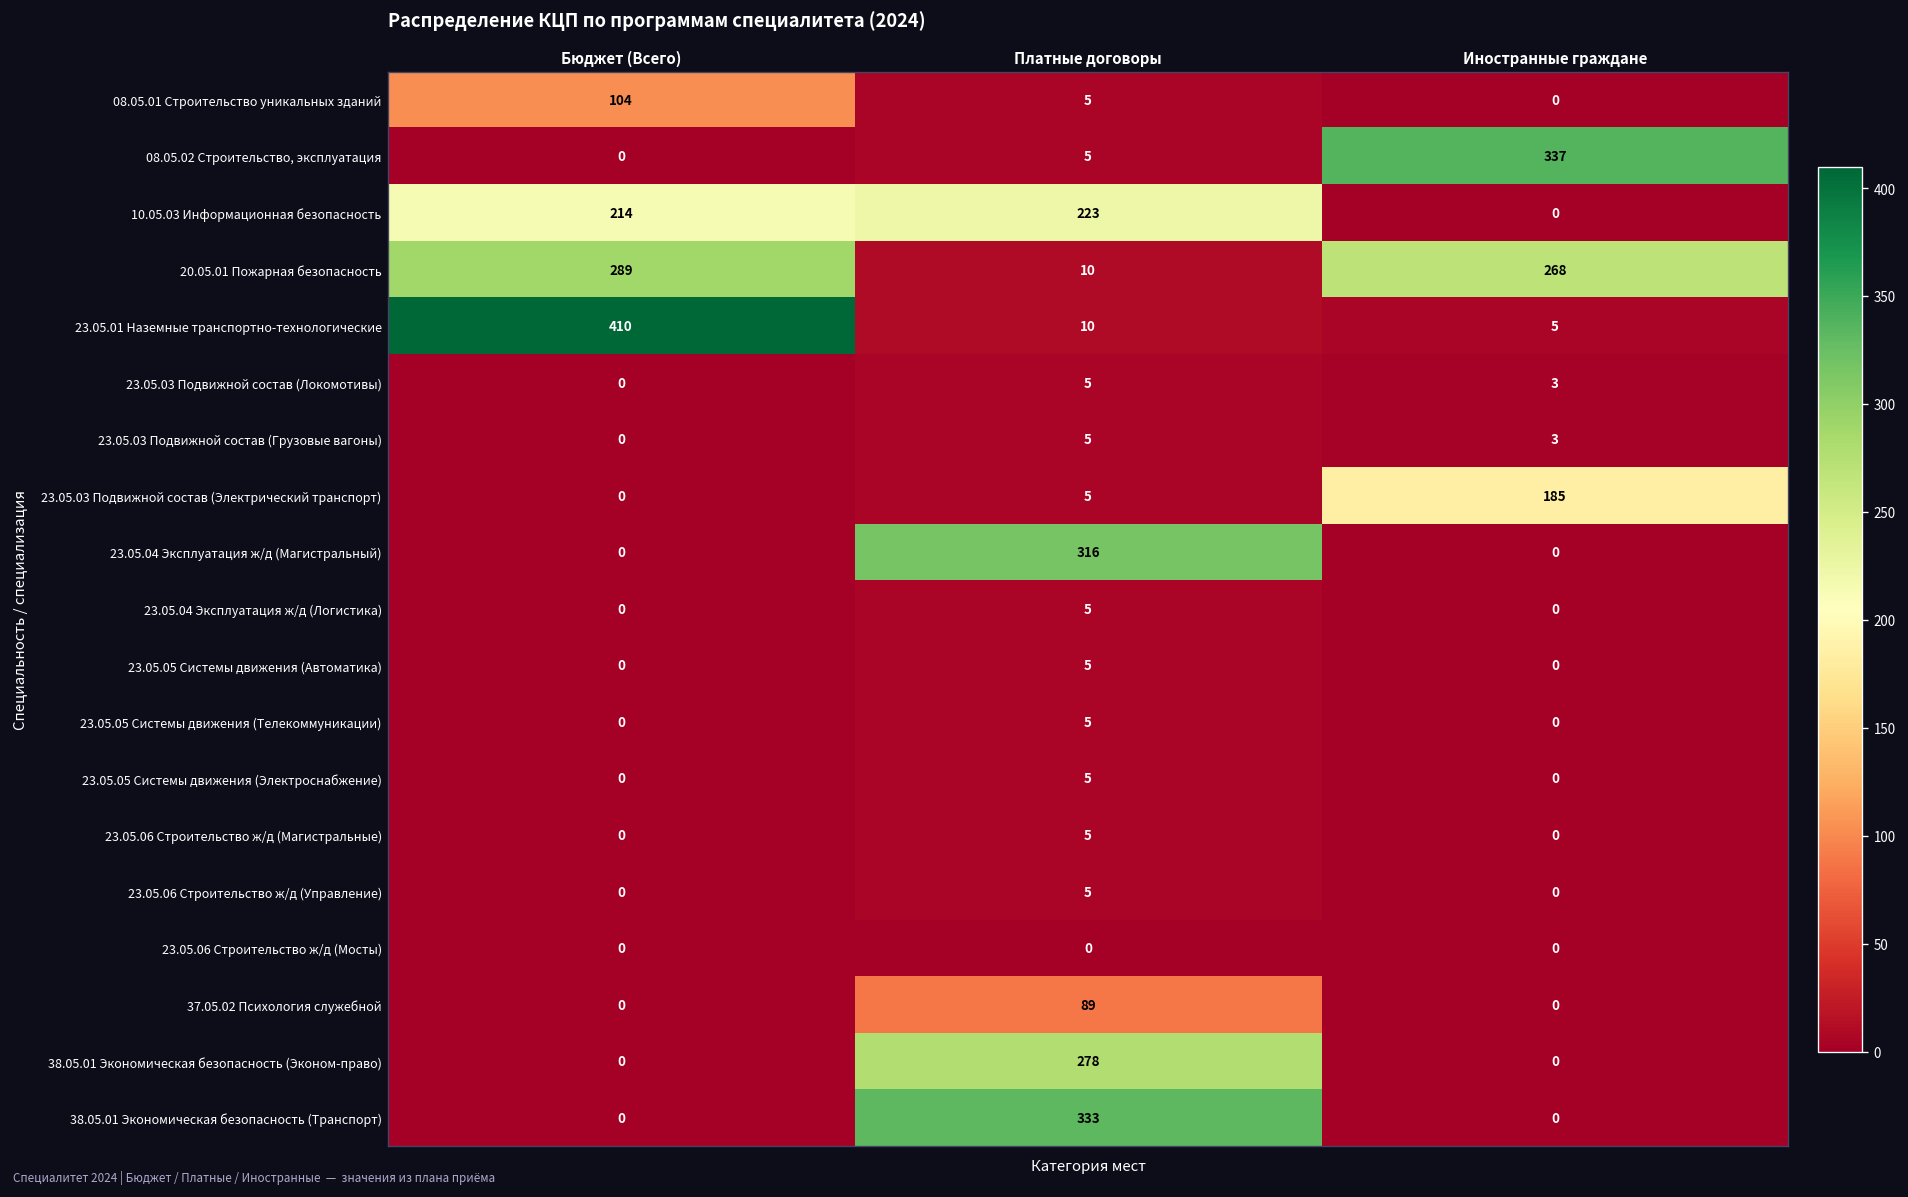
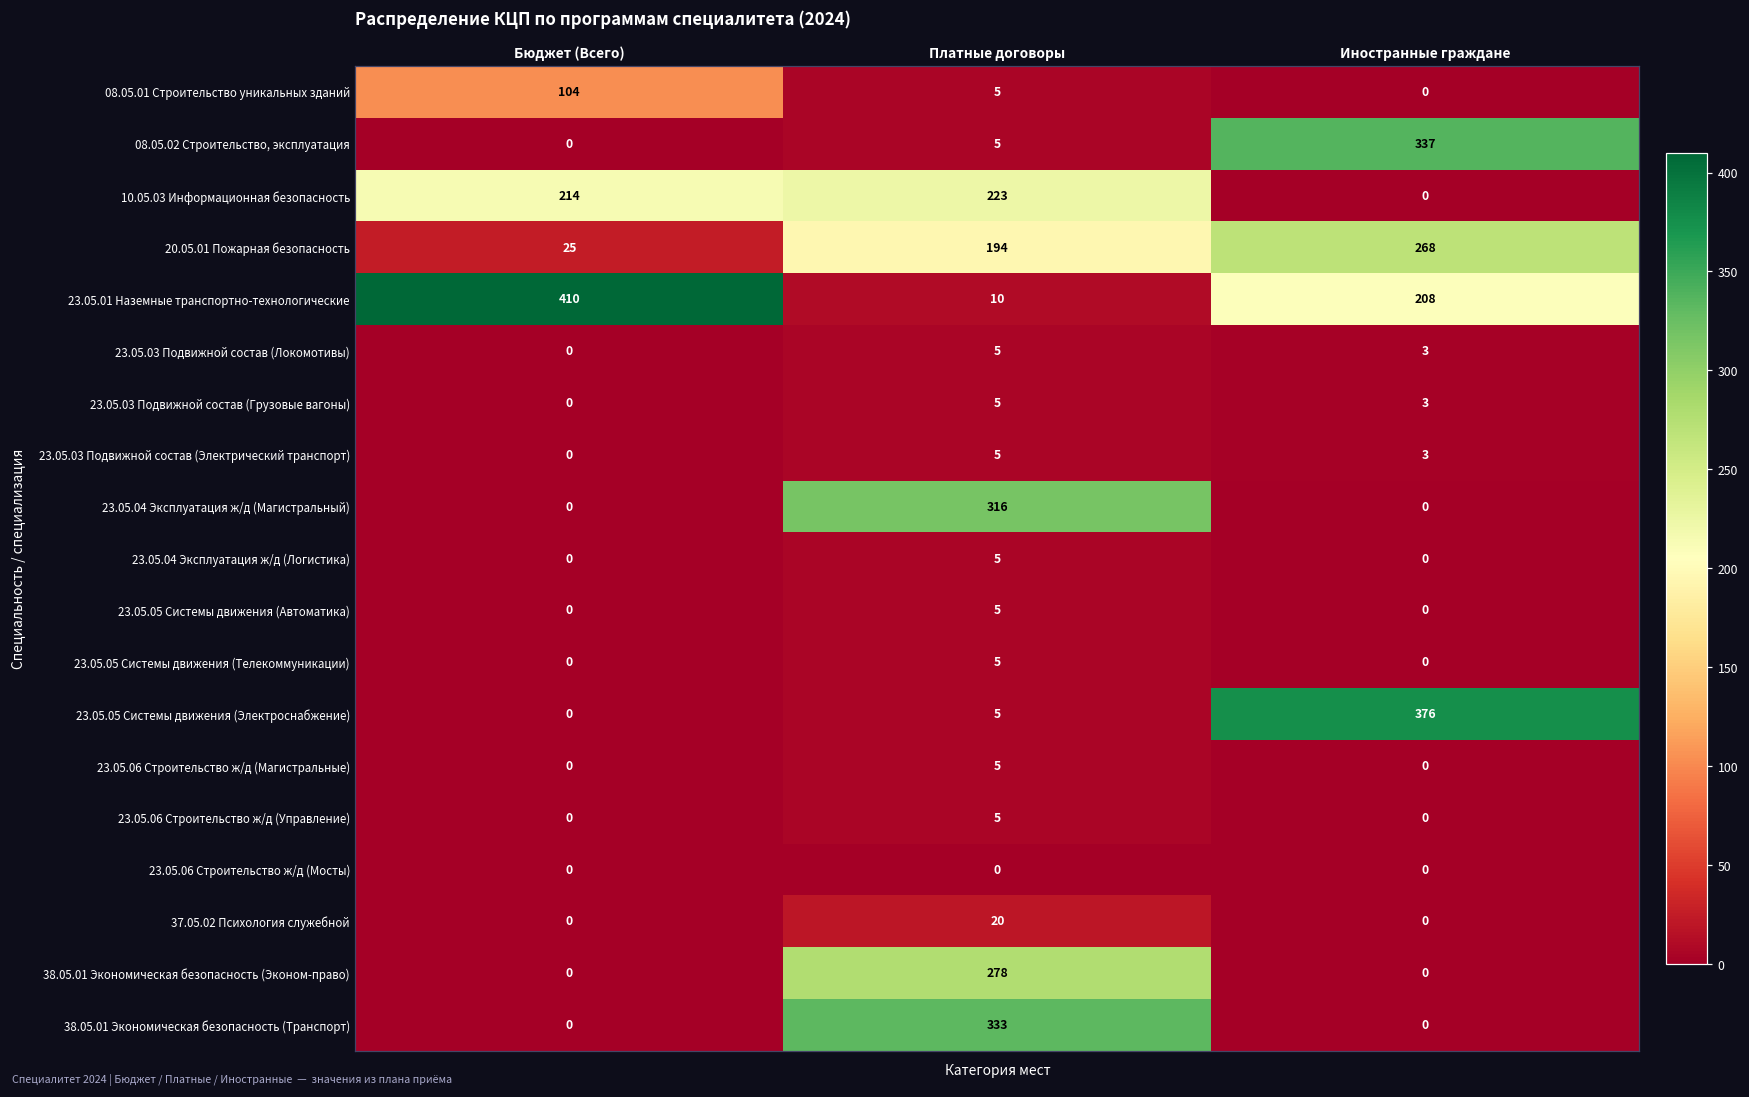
20.05.01 Пожарная безопасность, Бюджет (Всего): 289 -> 25
20.05.01 Пожарная безопасность, Платные договоры: 10 -> 194
23.05.01 Наземные транспортно-технологические, Иностранные граждане: 5 -> 208
23.05.03 Подвижной состав (Электрический транспорт), Иностранные граждане: 185 -> 3
23.05.05 Системы движения (Электроснабжение), Иностранные граждане: 0 -> 376
37.05.02 Психология служебной, Платные договоры: 89 -> 20
